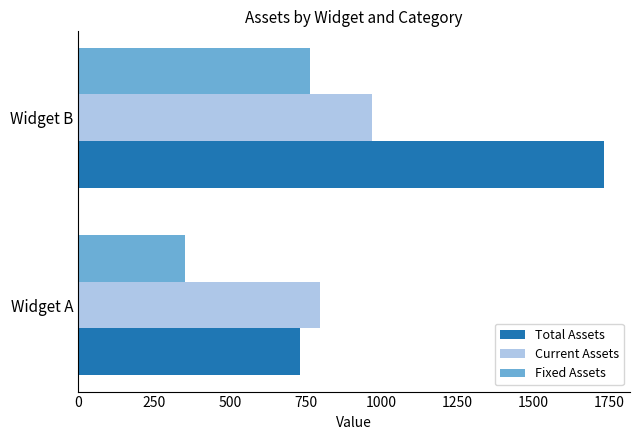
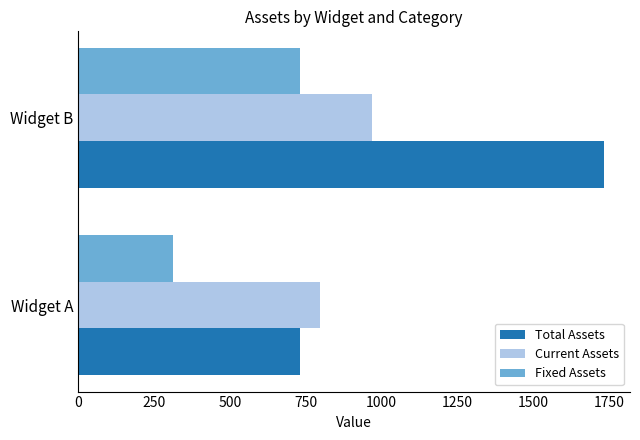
Fixed Assets, Widget B: 770 -> 730
Fixed Assets, Widget A: 350 -> 310
